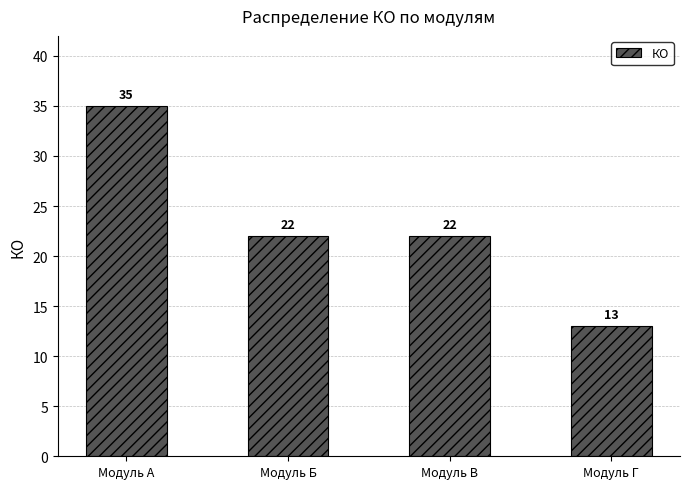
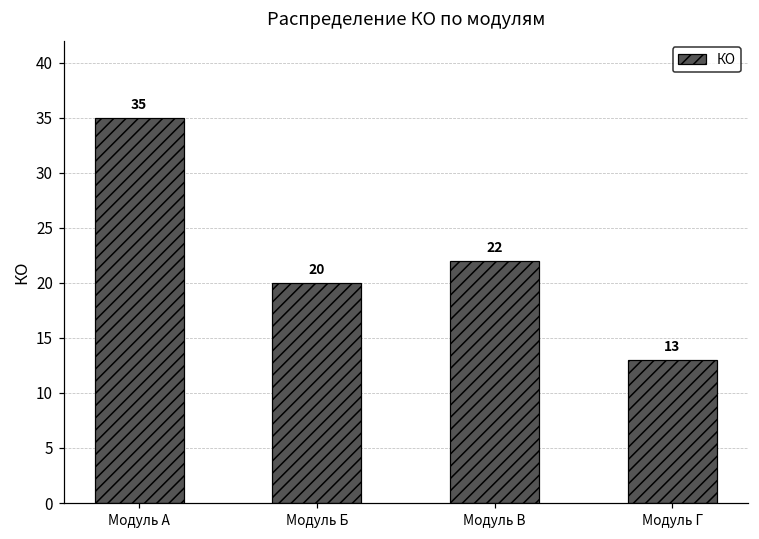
Модуль Б: 22 -> 20
